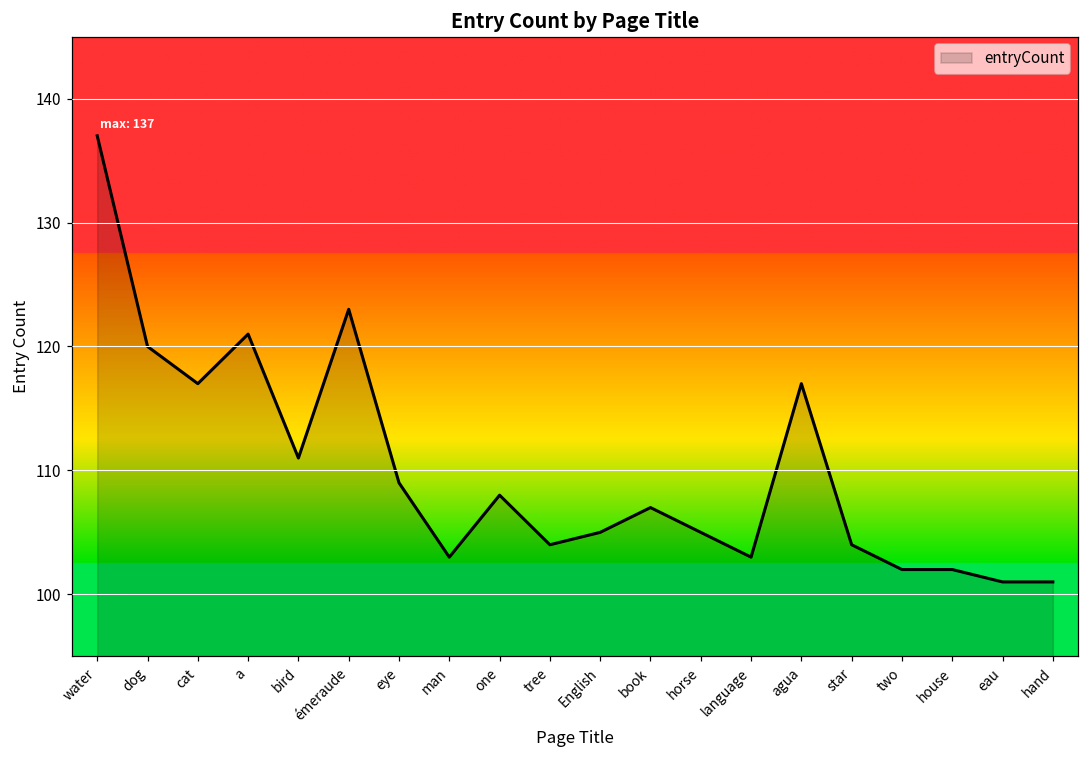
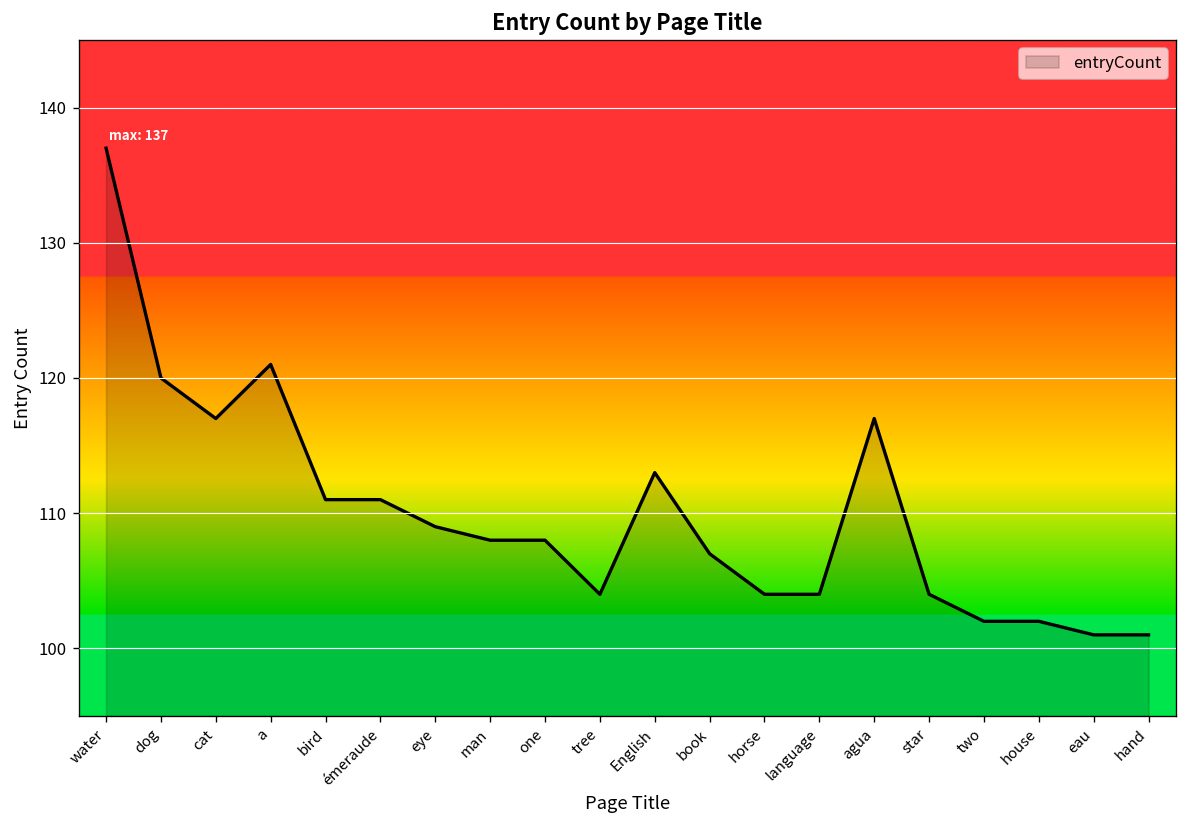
émeraude: 123 -> 111
man: 103 -> 108
English: 105 -> 113
horse: 105 -> 104
language: 103 -> 104
